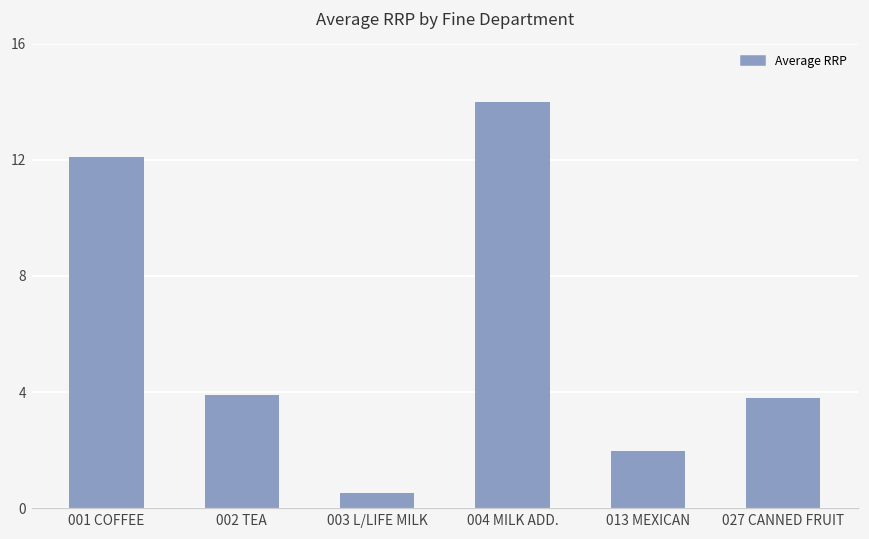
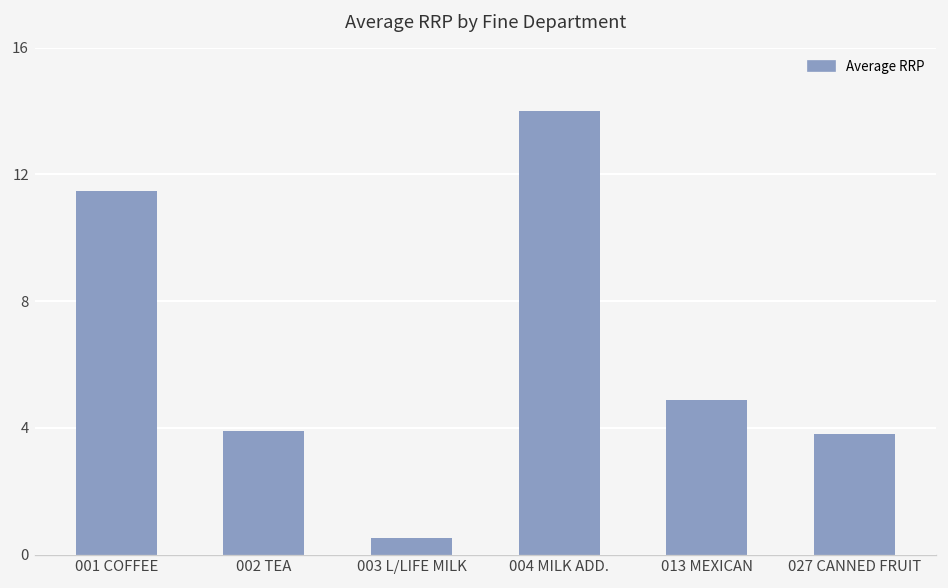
001 COFFEE: 12.1 -> 11.5
013 MEXICAN: 2.0 -> 4.9
